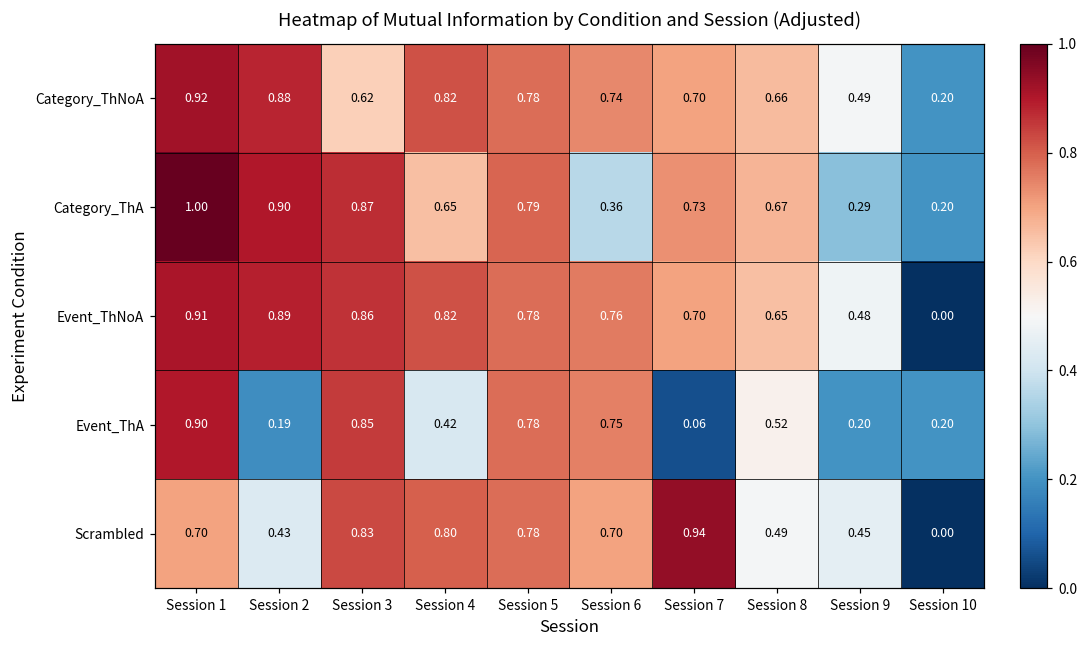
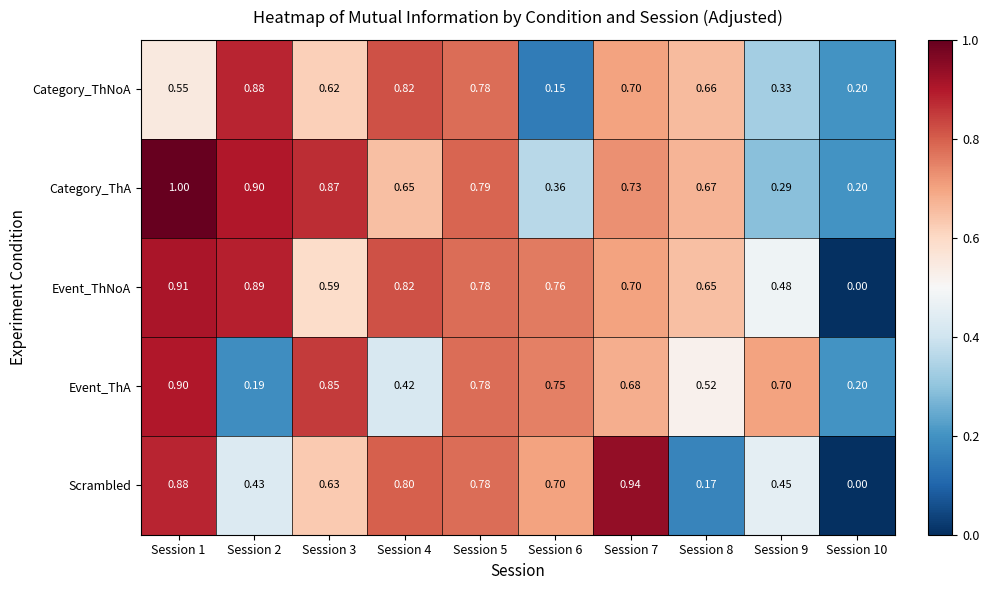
Category_ThNoA, Session 1: 0.92 -> 0.55
Category_ThNoA, Session 6: 0.74 -> 0.15
Category_ThNoA, Session 9: 0.49 -> 0.33
Event_ThNoA, Session 3: 0.86 -> 0.59
Event_ThA, Session 7: 0.06 -> 0.68
Event_ThA, Session 9: 0.20 -> 0.70
Scrambled, Session 1: 0.70 -> 0.88
Scrambled, Session 3: 0.83 -> 0.63
Scrambled, Session 8: 0.49 -> 0.17
